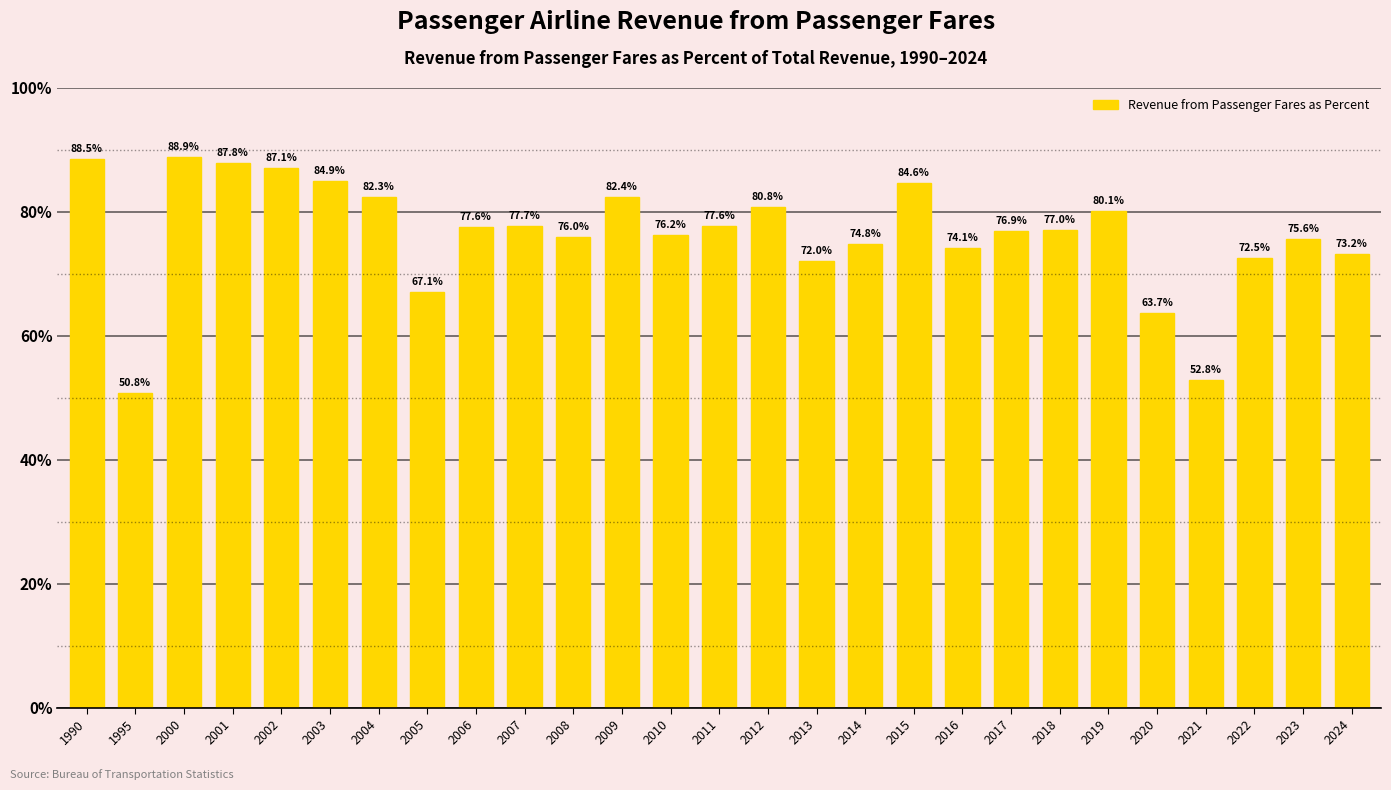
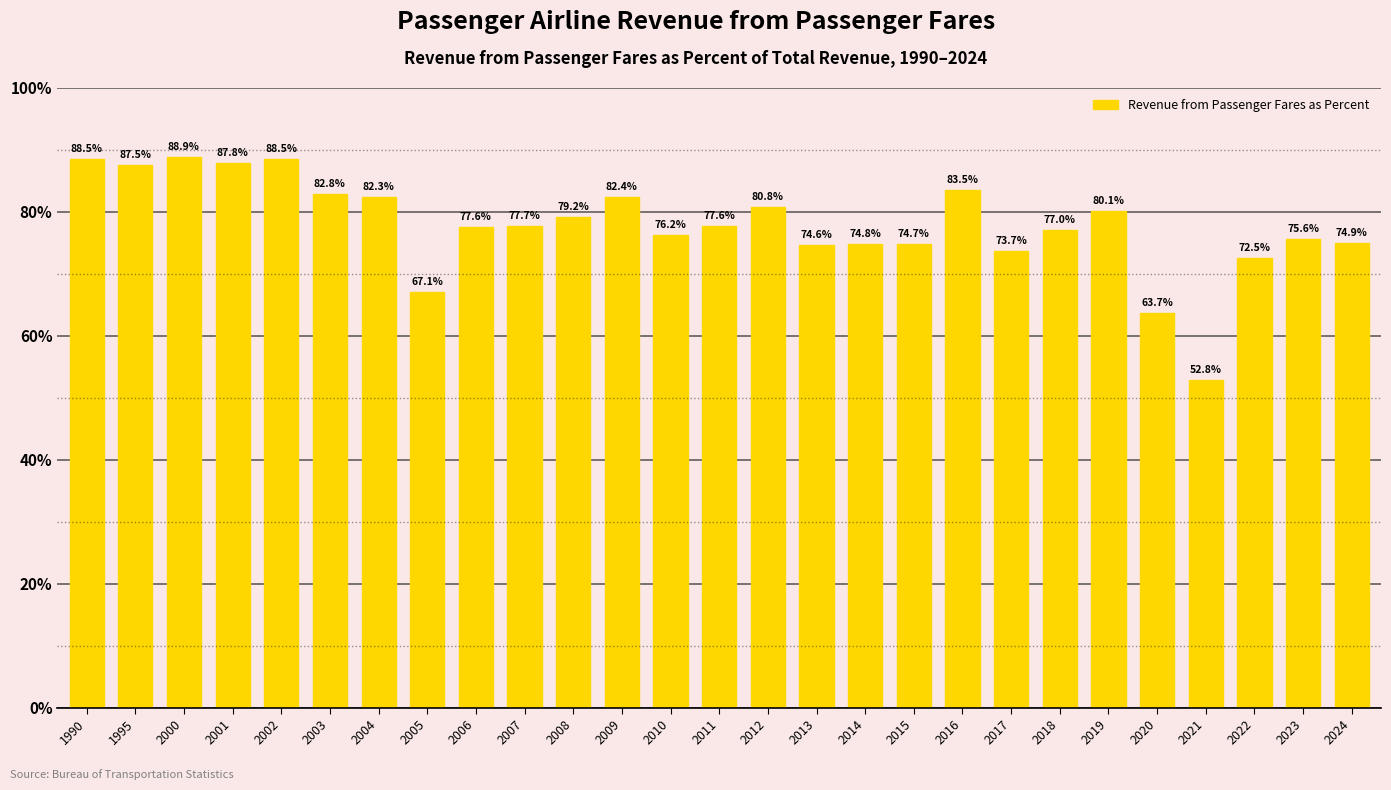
1995: 50.8% -> 87.5%
2002: 87.1% -> 88.5%
2003: 84.9% -> 82.8%
2008: 76.0% -> 79.2%
2013: 72.0% -> 74.6%
2015: 84.6% -> 74.7%
2016: 74.1% -> 83.5%
2017: 76.9% -> 73.7%
2024: 73.2% -> 74.9%
